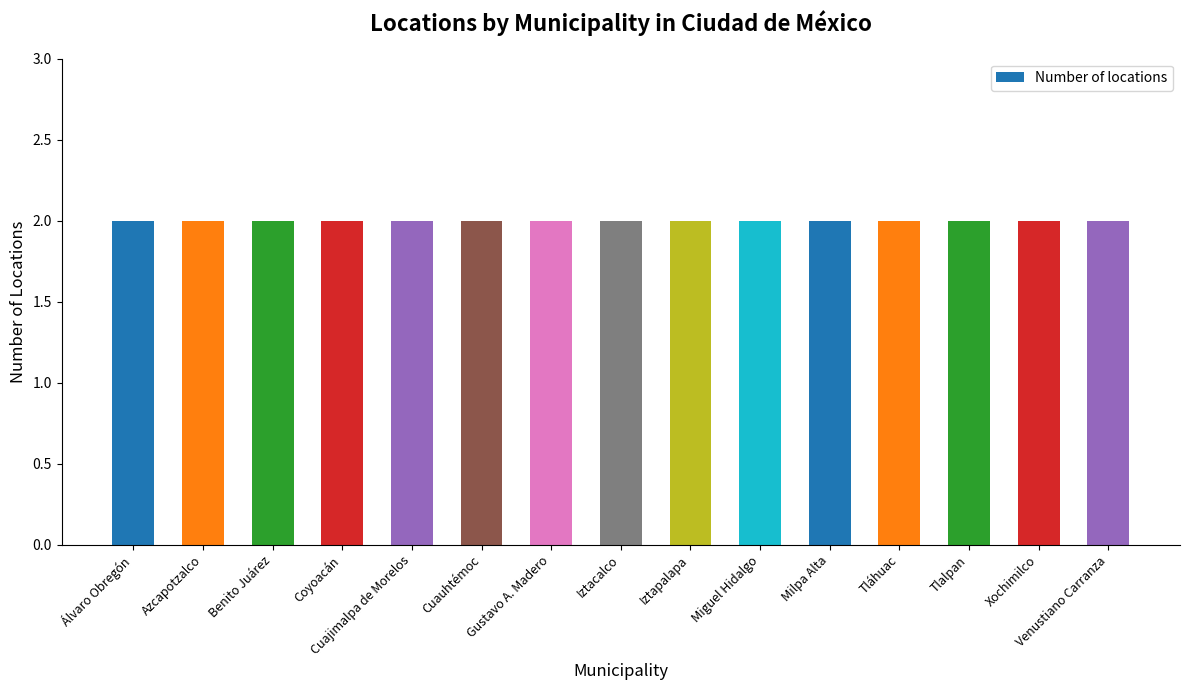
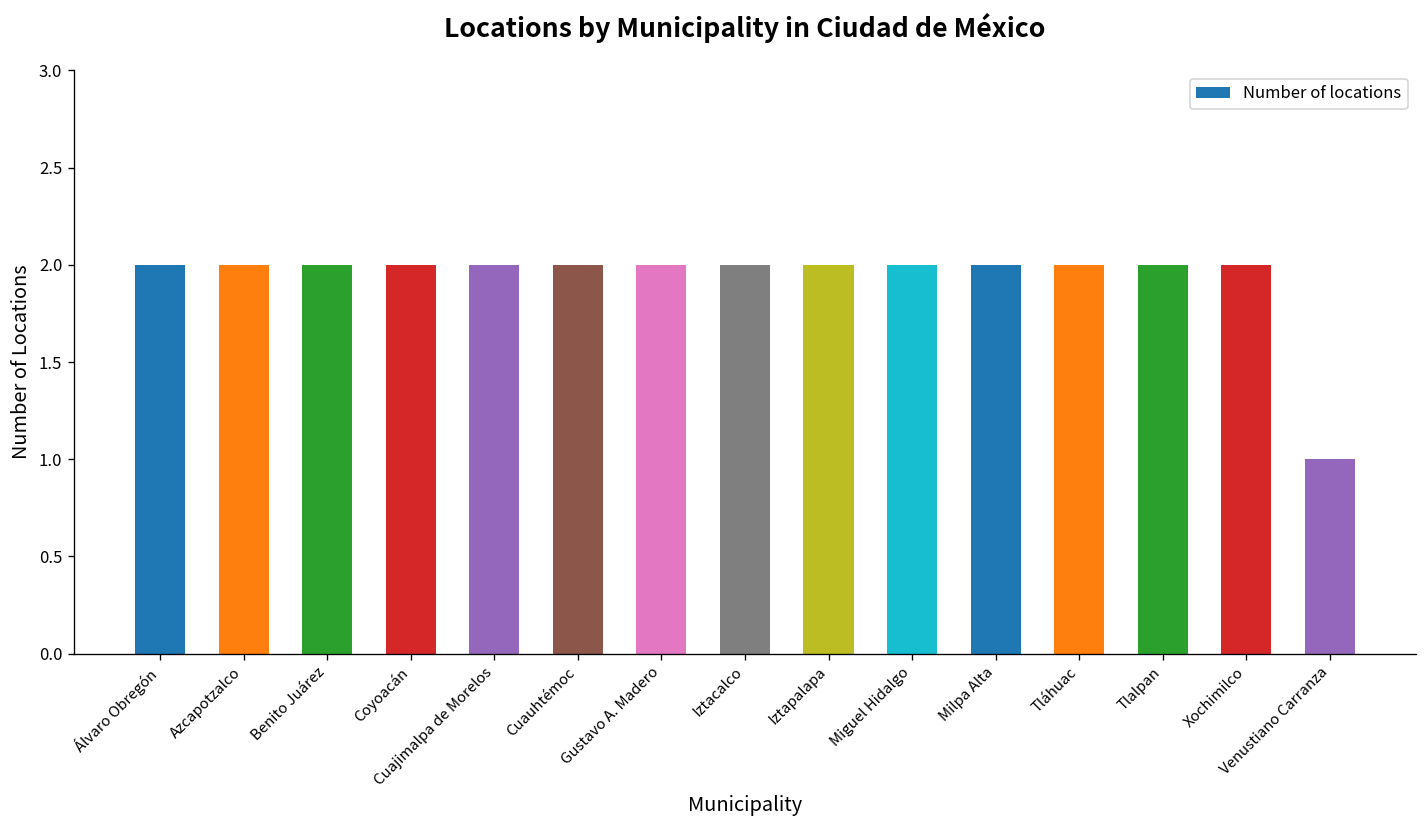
Venustiano Carranza: 2 -> 1
